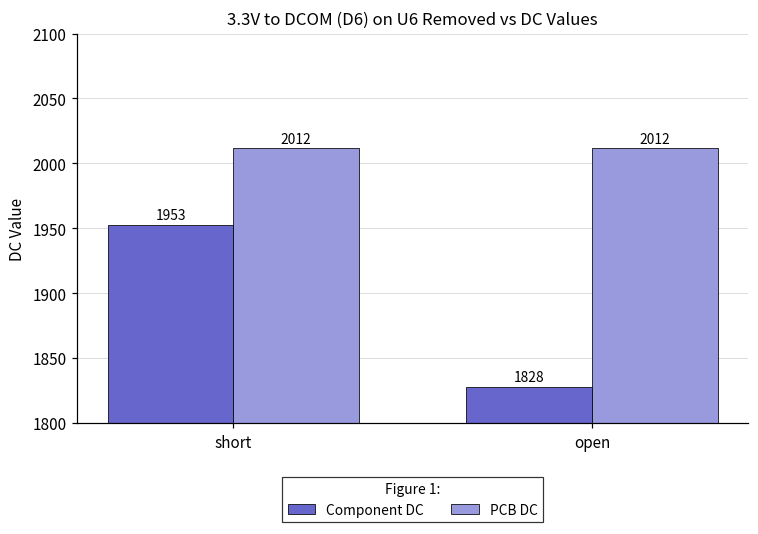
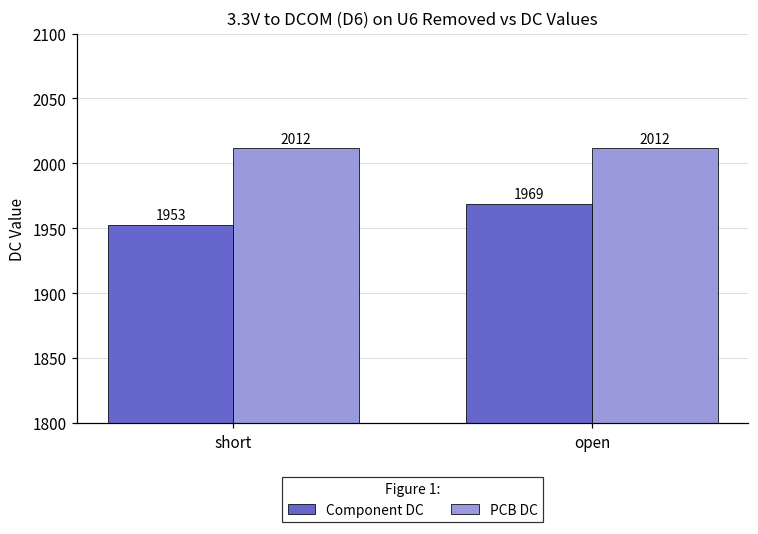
Component DC, open: 1828 -> 1969
